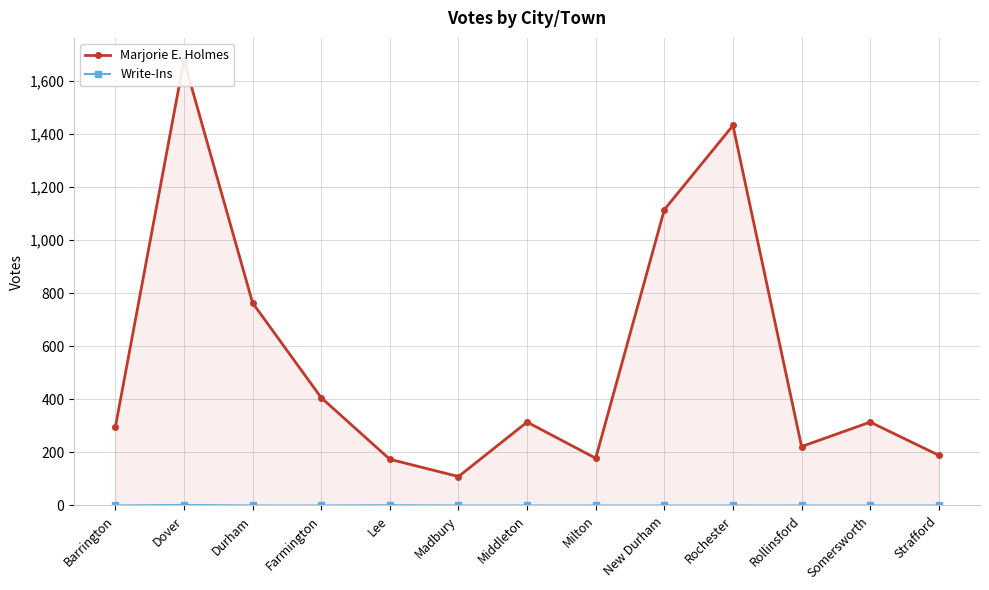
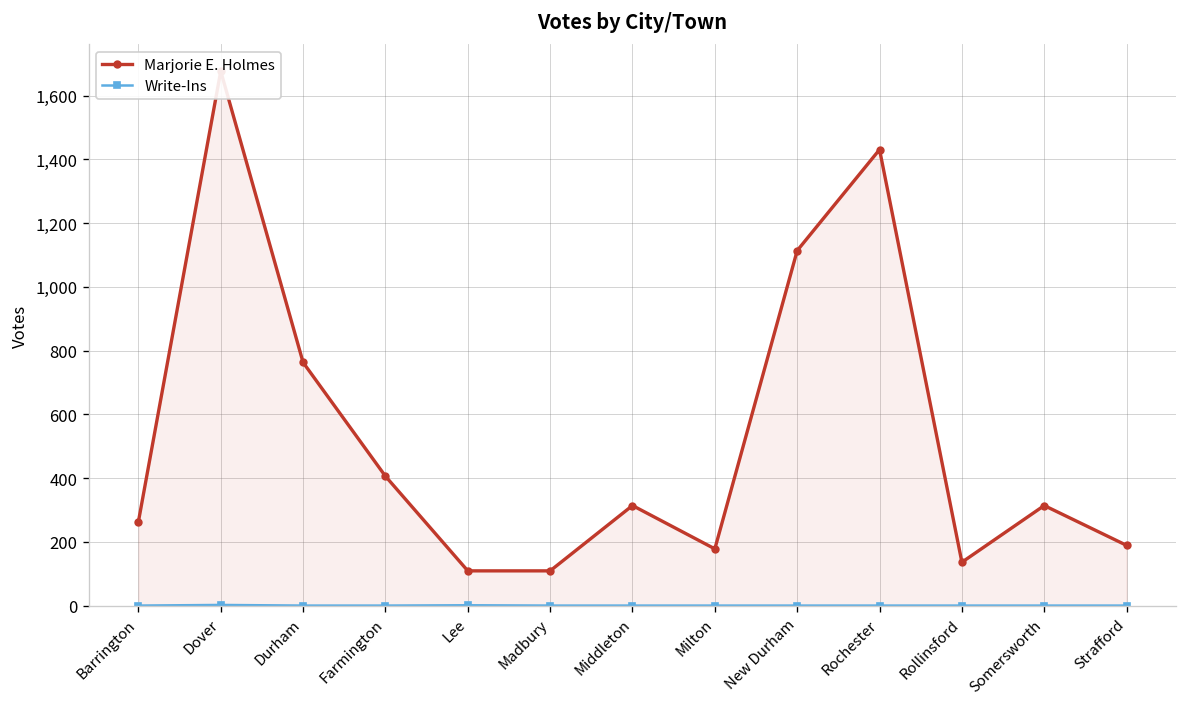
Marjorie E. Holmes, Barrington: 300 -> 260
Marjorie E. Holmes, Lee: 170 -> 110
Marjorie E. Holmes, Rollinsford: 220 -> 140
